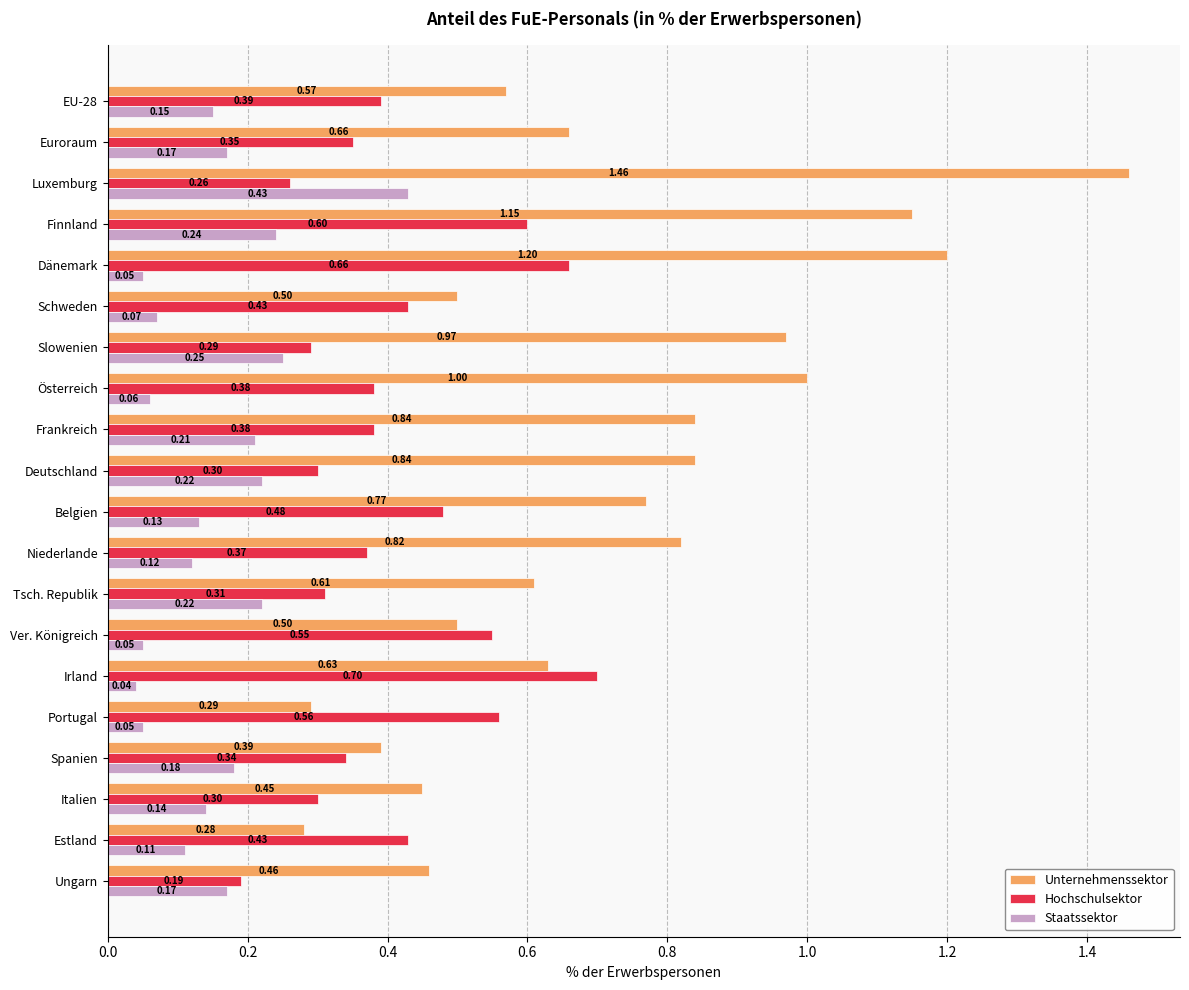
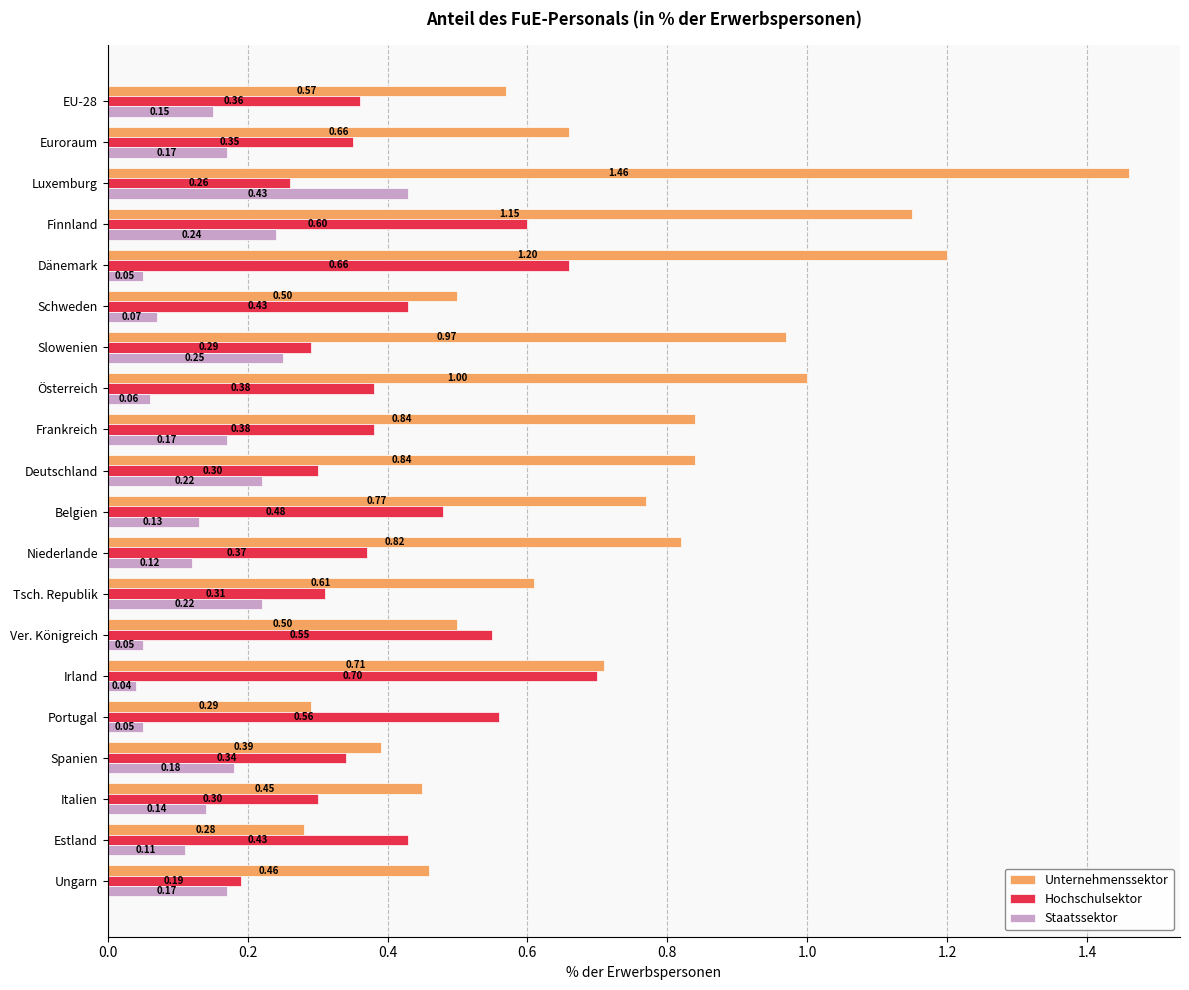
Hochschulsektor, EU-28: 0.39 -> 0.36
Staatssektor, Frankreich: 0.21 -> 0.17
Unternehmenssektor, Irland: 0.63 -> 0.71
